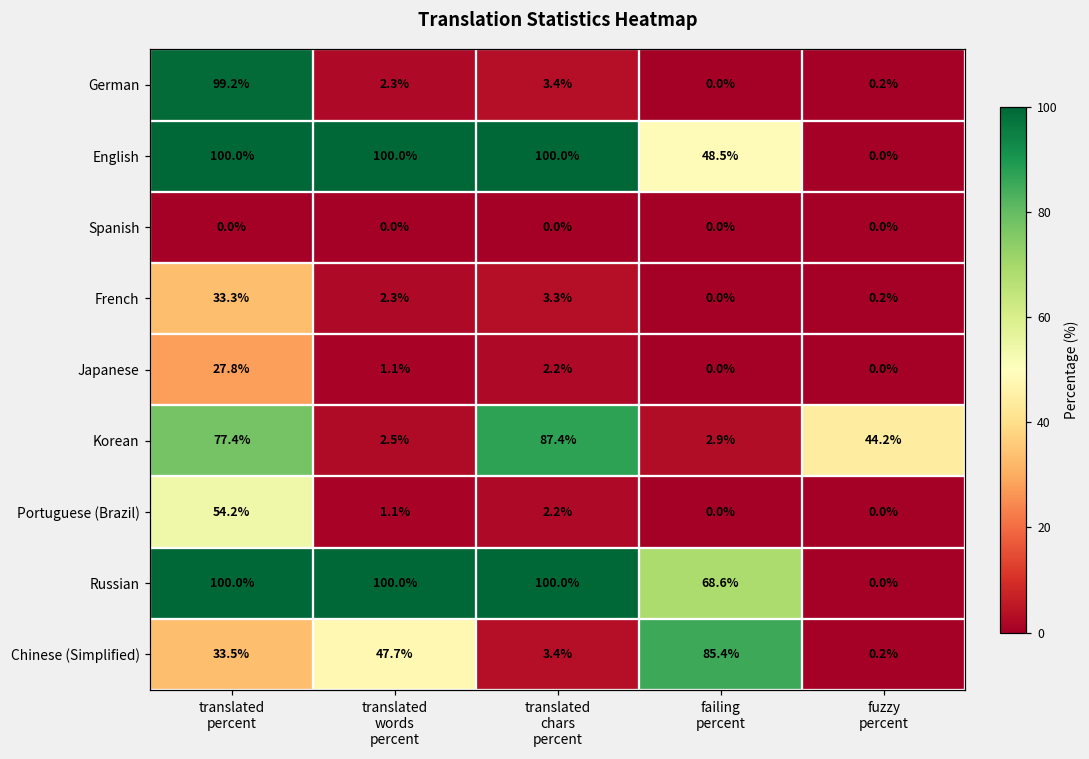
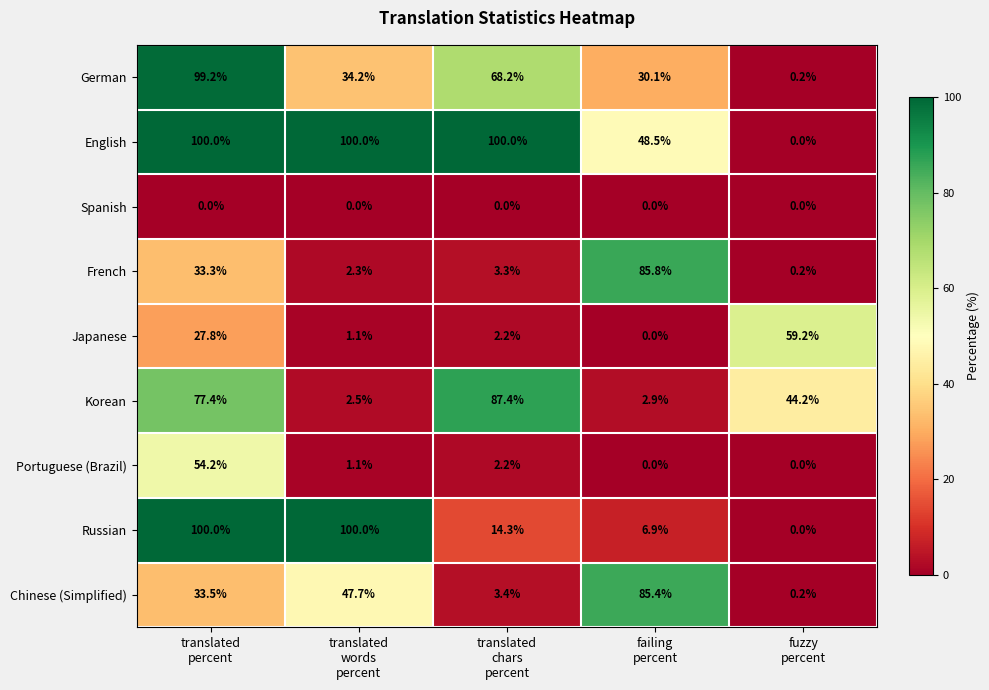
German, translated words percent: 2.3% -> 34.2%
German, translated chars percent: 3.4% -> 68.2%
German, failing percent: 0.0% -> 30.1%
French, failing percent: 0.0% -> 85.8%
Japanese, fuzzy percent: 0.0% -> 59.2%
Russian, translated chars percent: 100.0% -> 14.3%
Russian, failing percent: 68.6% -> 6.9%
